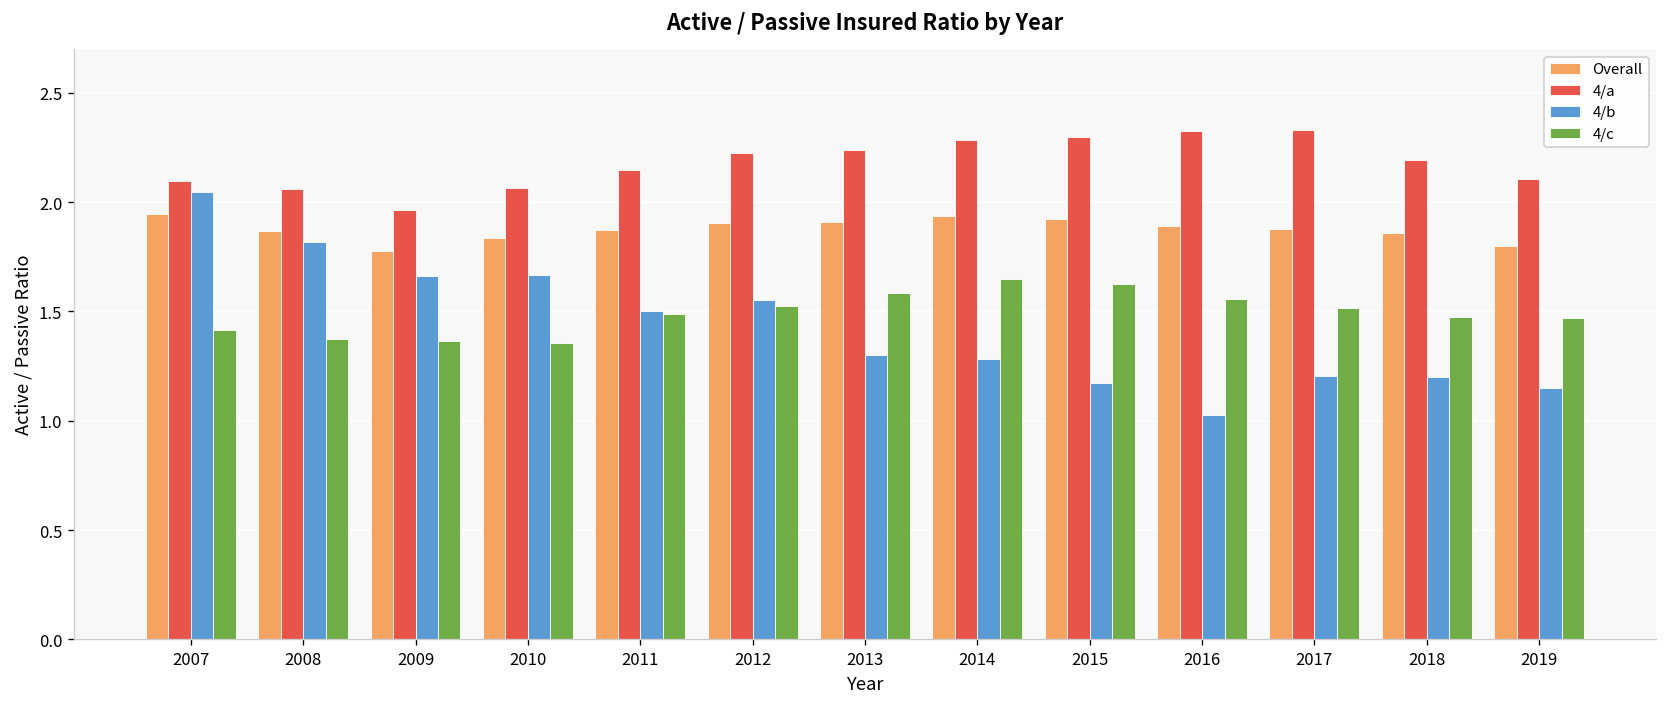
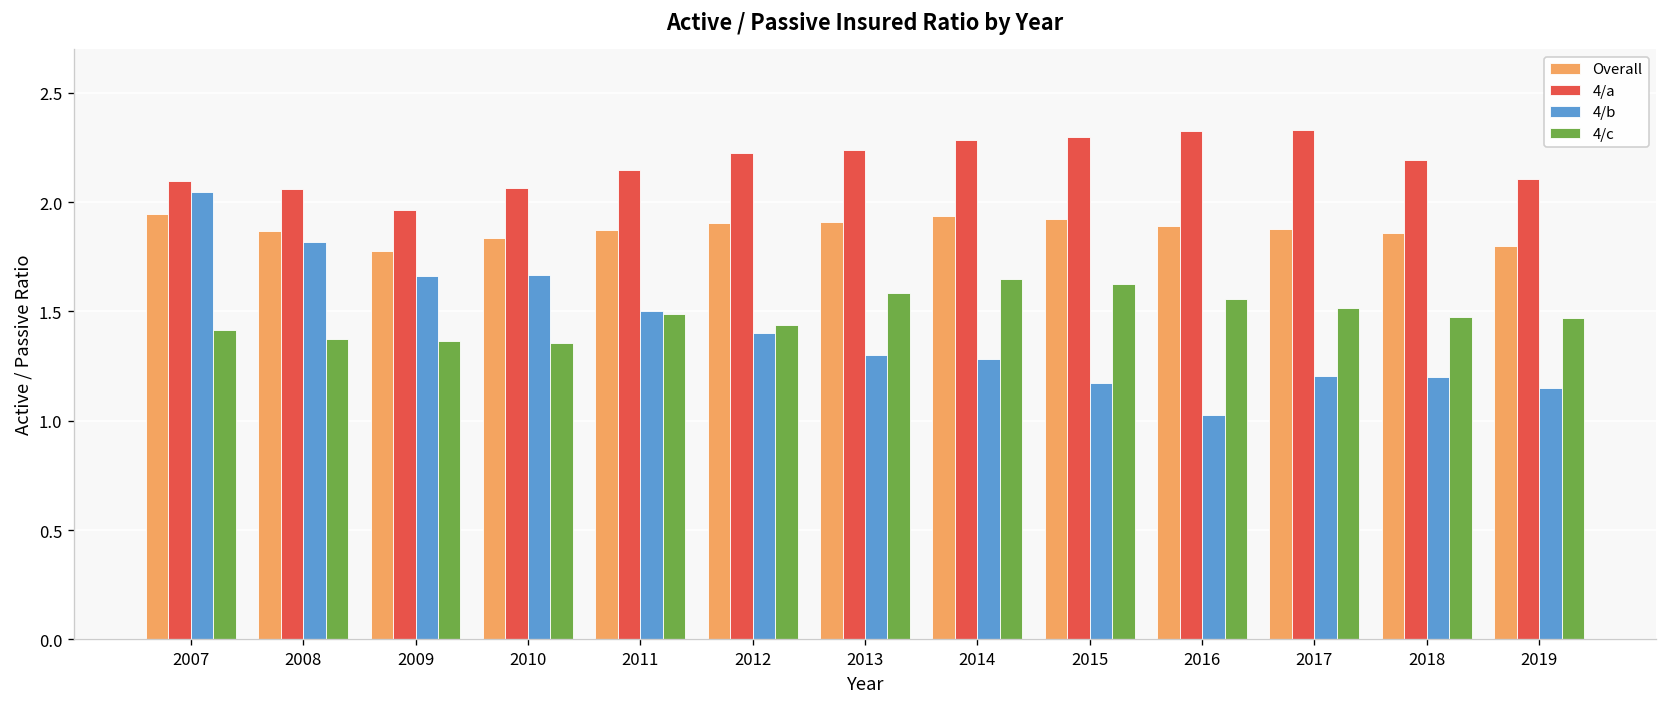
4/b, 2012: 1.55 -> 1.40
4/c, 2012: 1.53 -> 1.44
